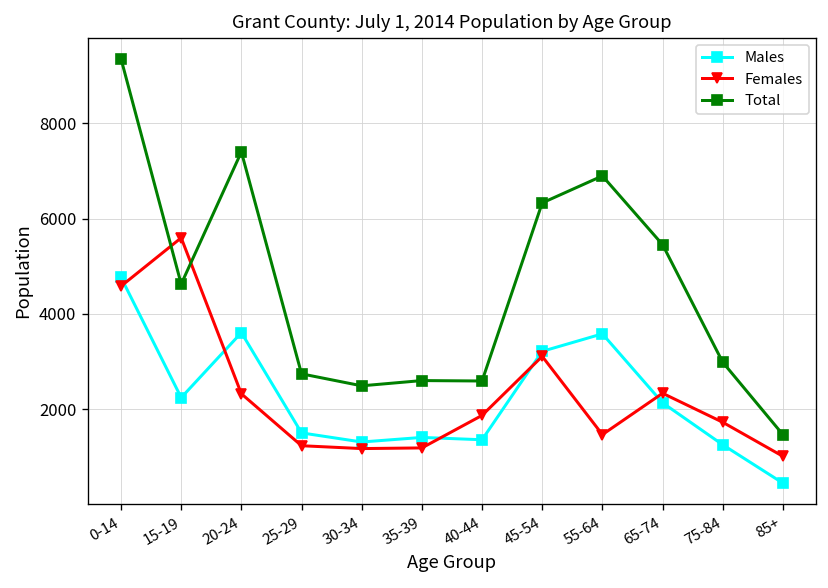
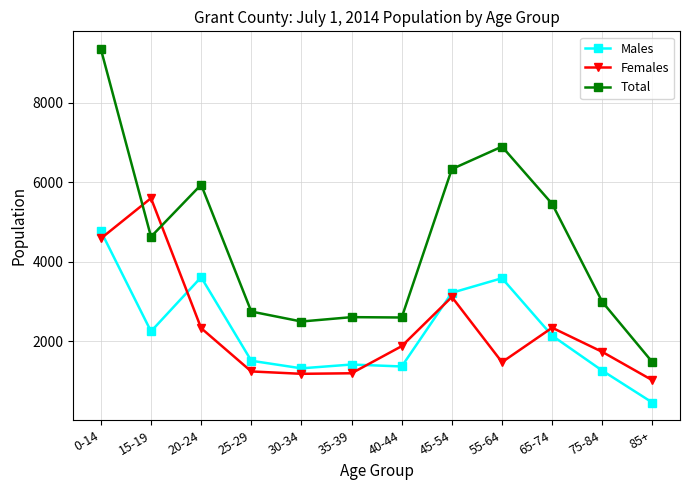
Total, 20-24: 7400 -> 5900
